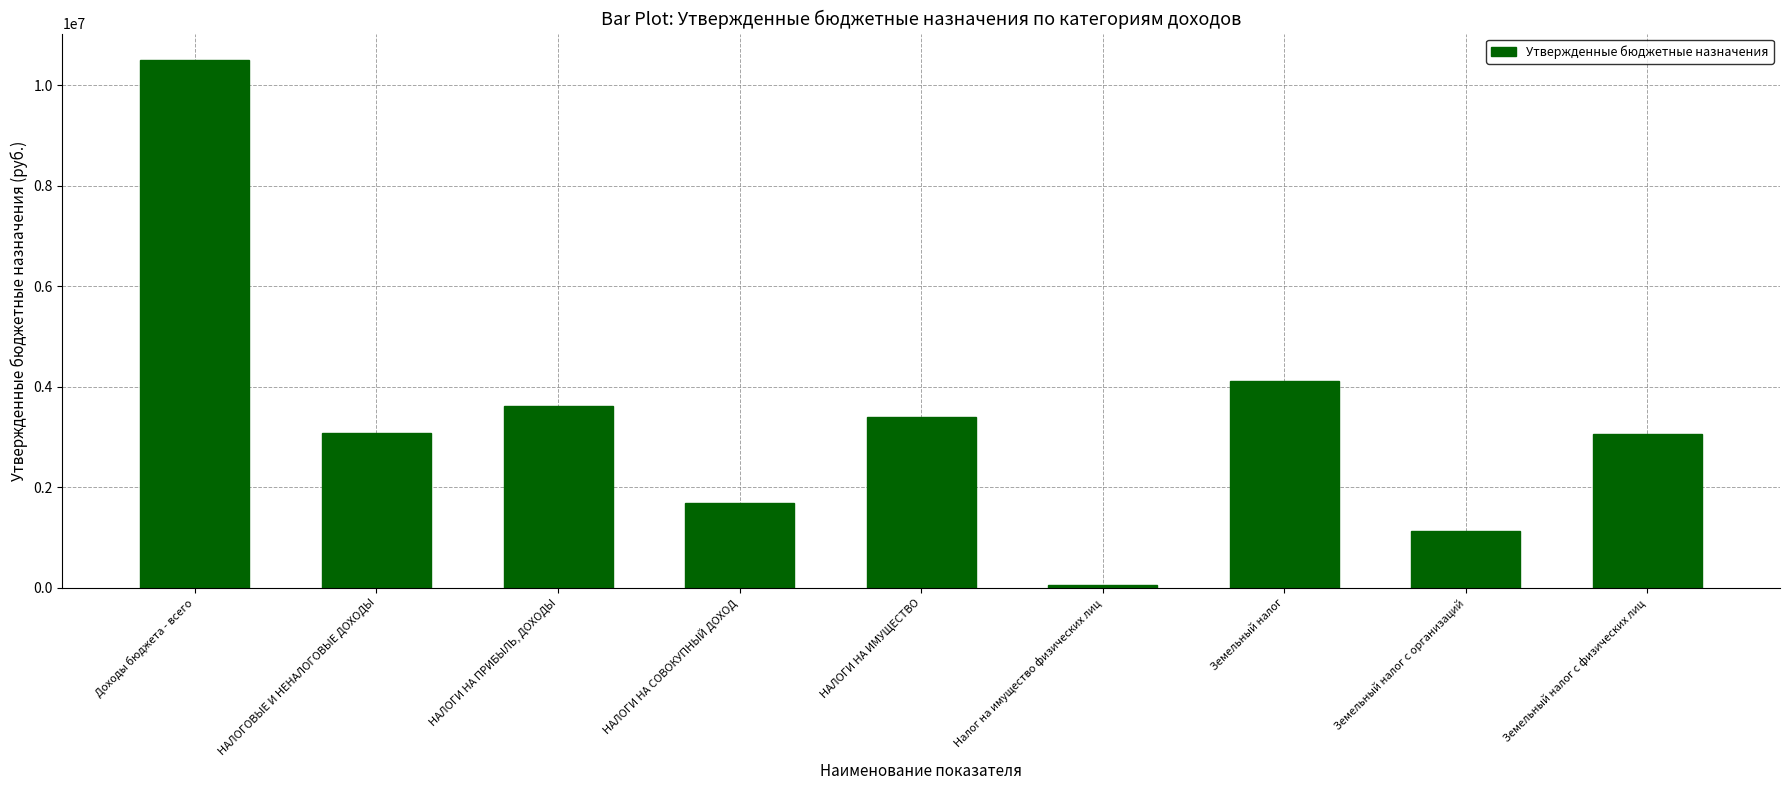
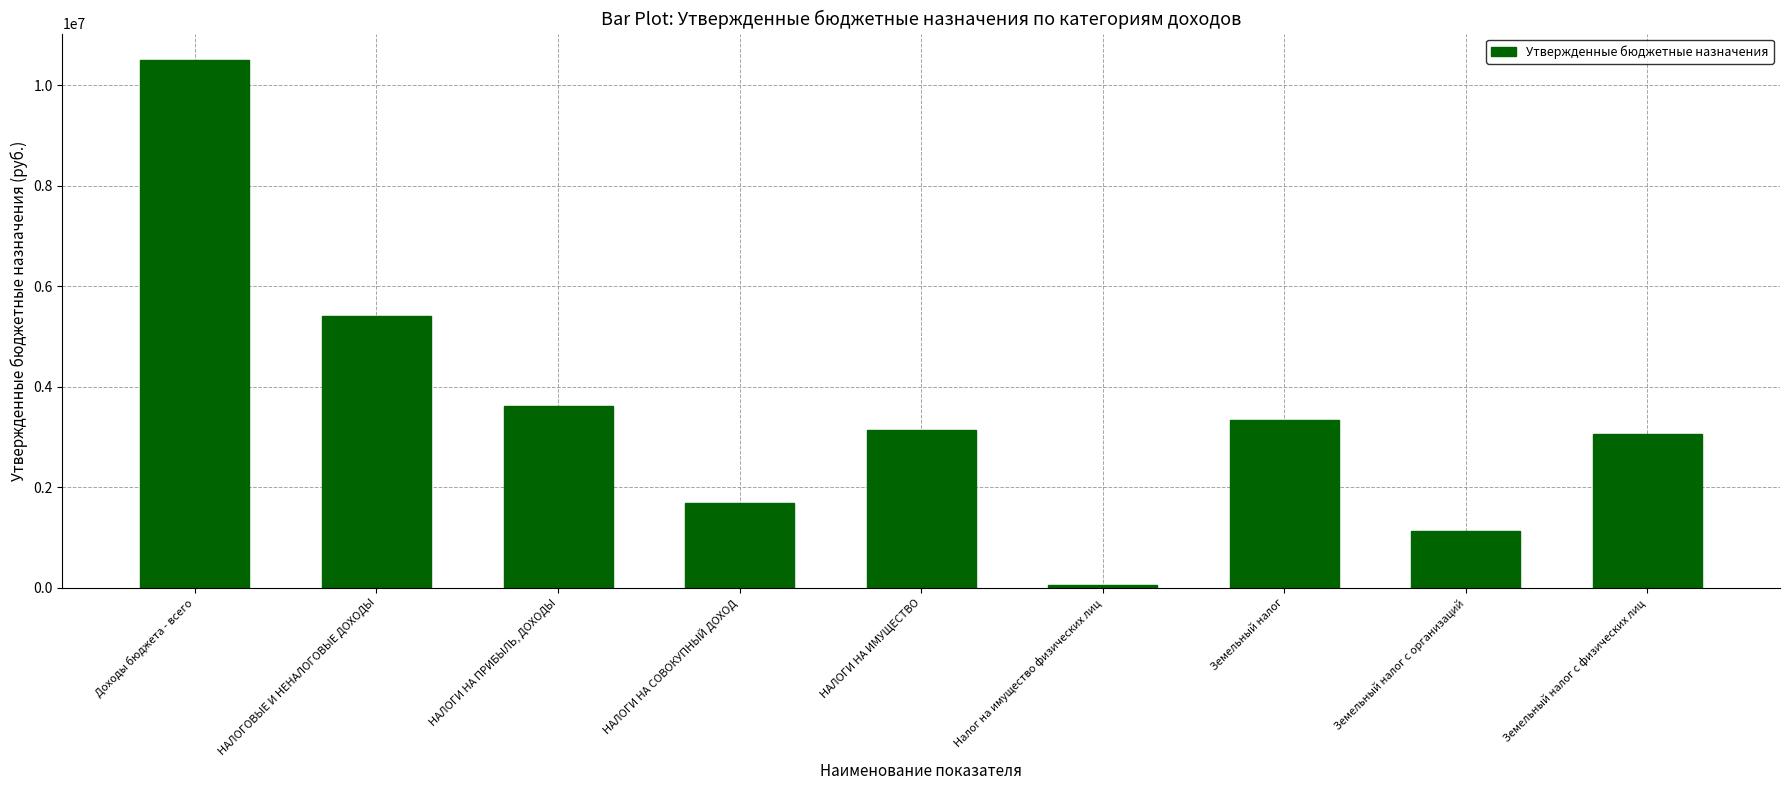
НАЛОГОВЫЕ И НЕНАЛОГОВЫЕ ДОХОДЫ: 3100000 -> 5400000
НАЛОГИ НА ИМУЩЕСТВО: 3400000 -> 3100000
Земельный налог: 4100000 -> 3300000
